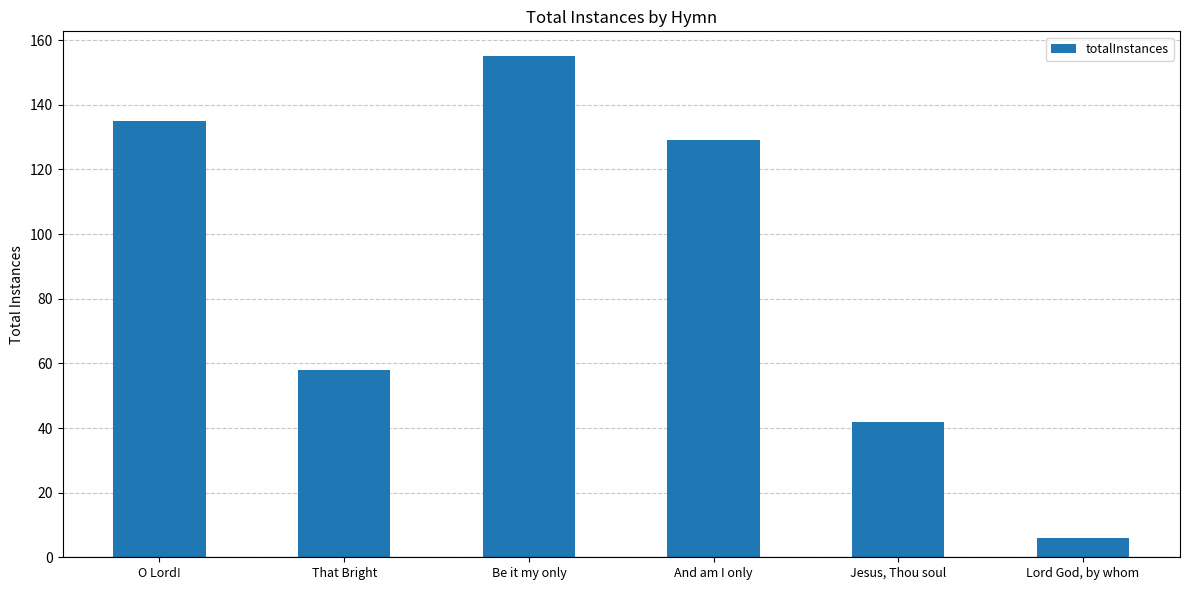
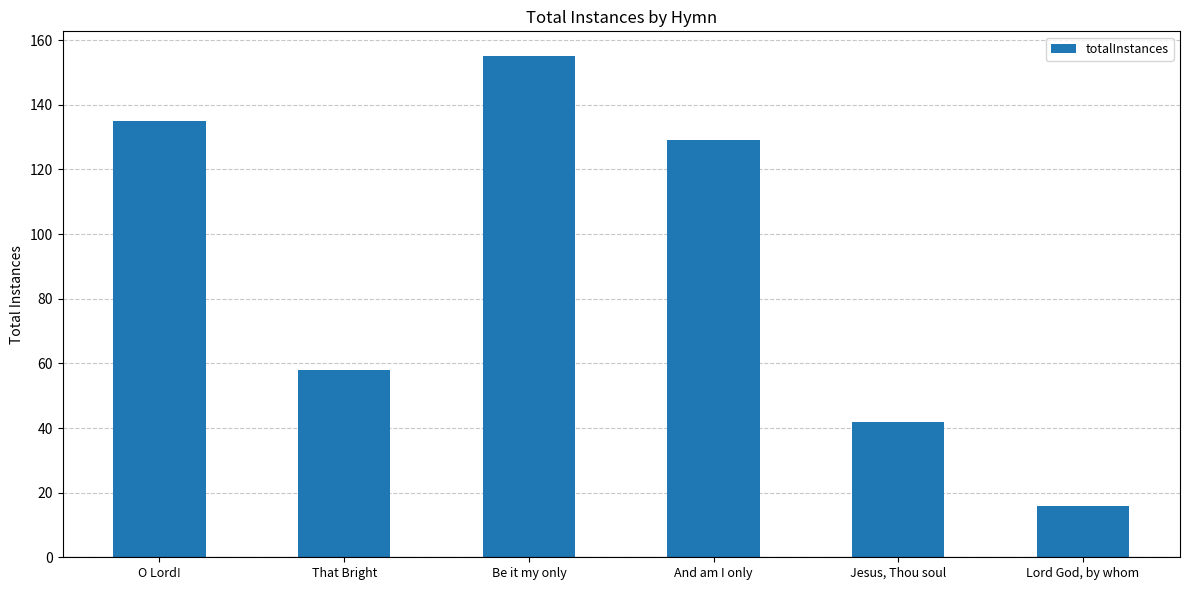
Lord God, by whom: 6 -> 16
